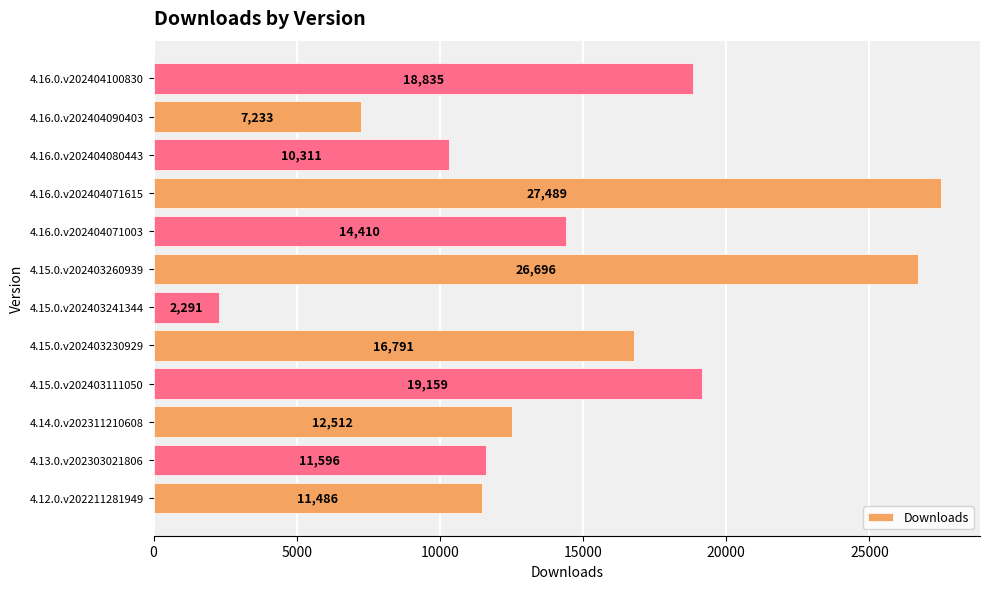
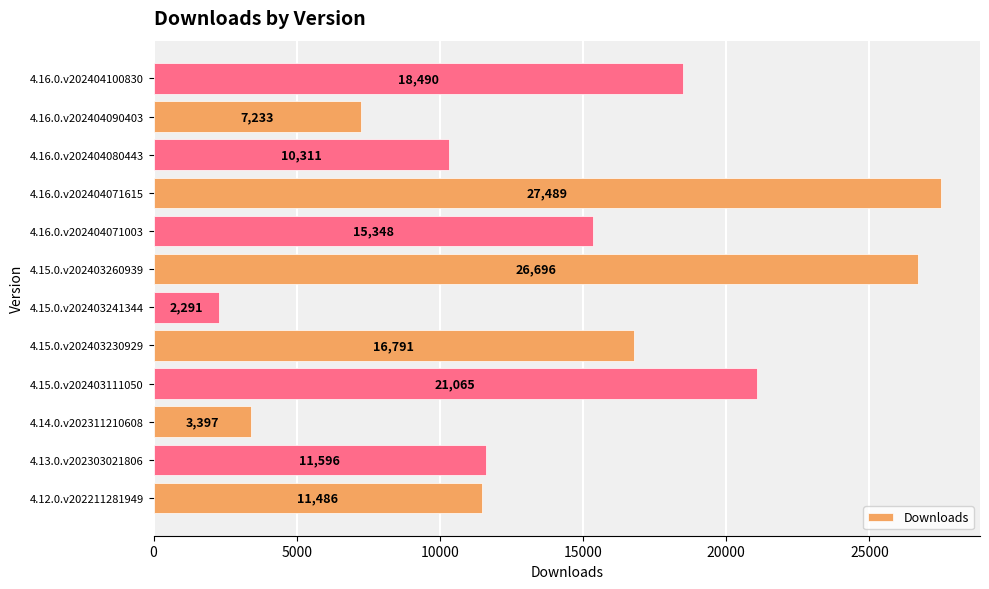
4.16.0.v202404100830: 18,835 -> 18,490
4.16.0.v202404071003: 14,410 -> 15,348
4.15.0.v202403111050: 19,159 -> 21,065
4.14.0.v202311210608: 12,512 -> 3,397
